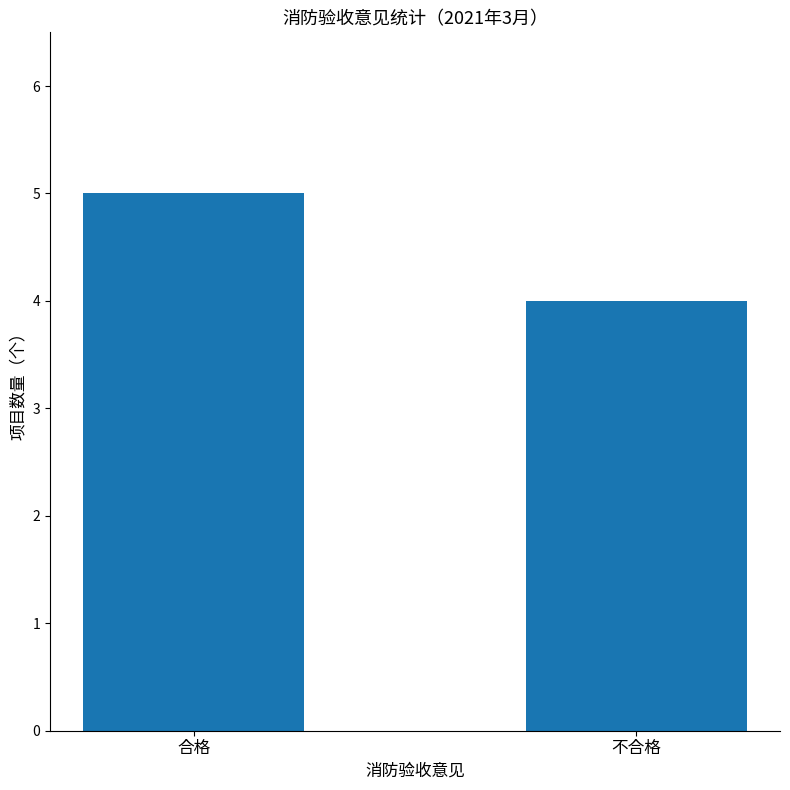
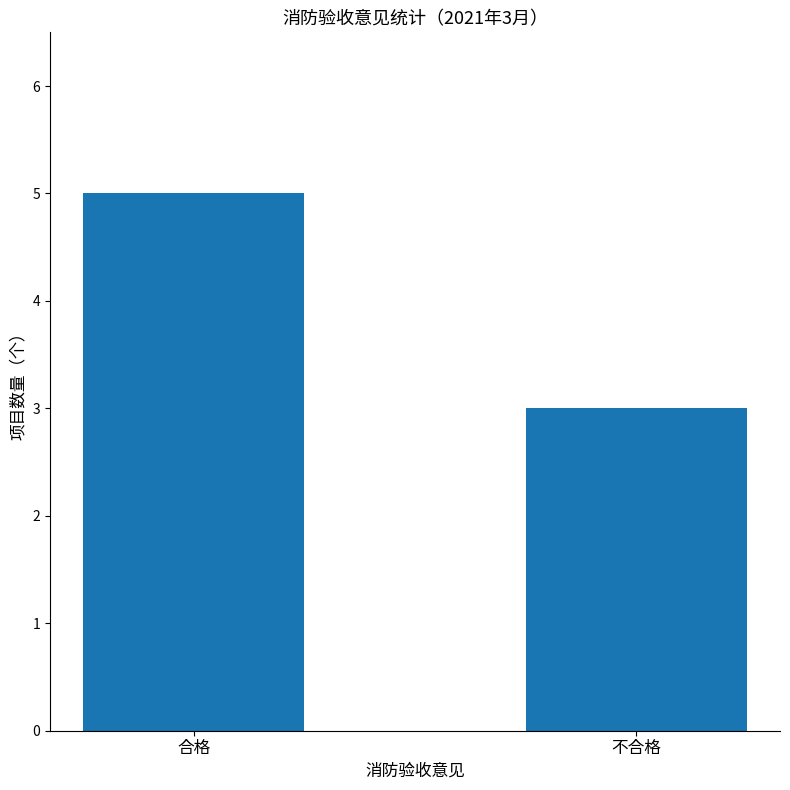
不合格: 4 -> 3
